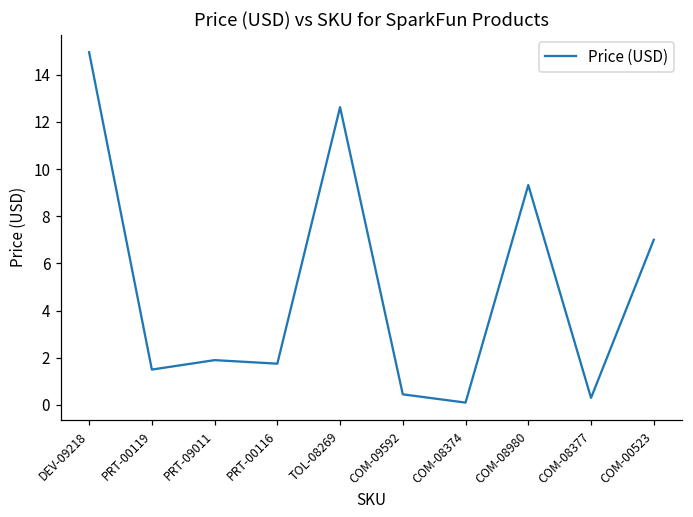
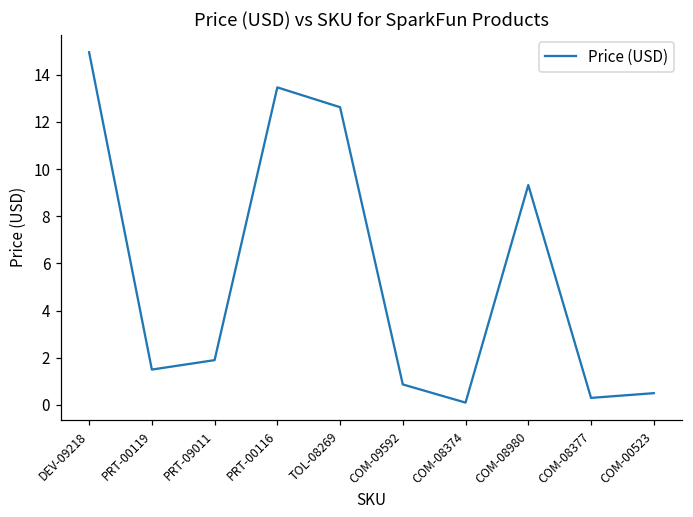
PRT-00116: 1.8 -> 13.5
COM-09592: 0.5 -> 0.9
COM-00523: 7.0 -> 0.5
